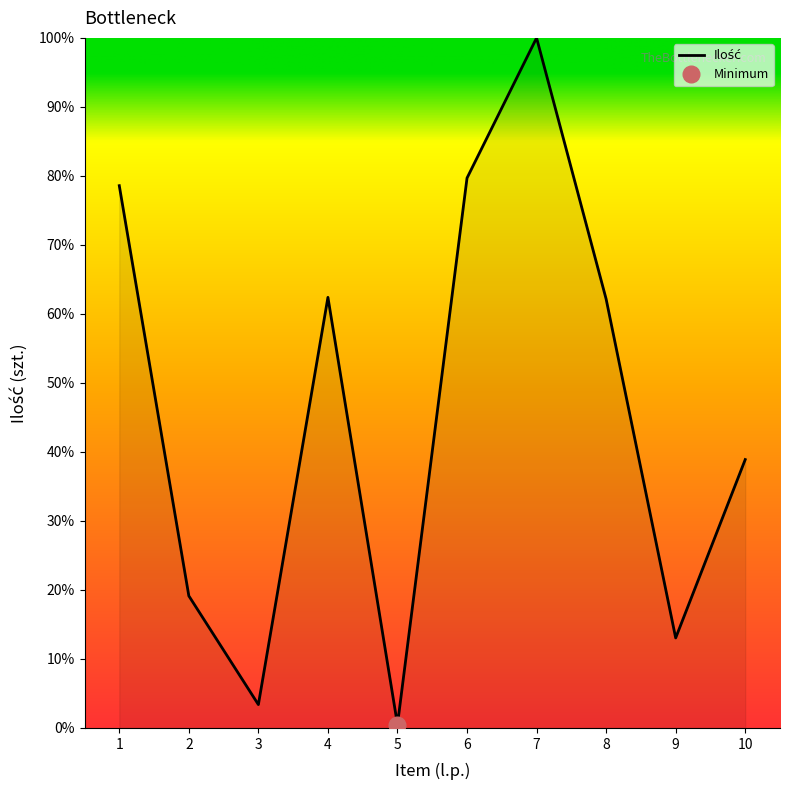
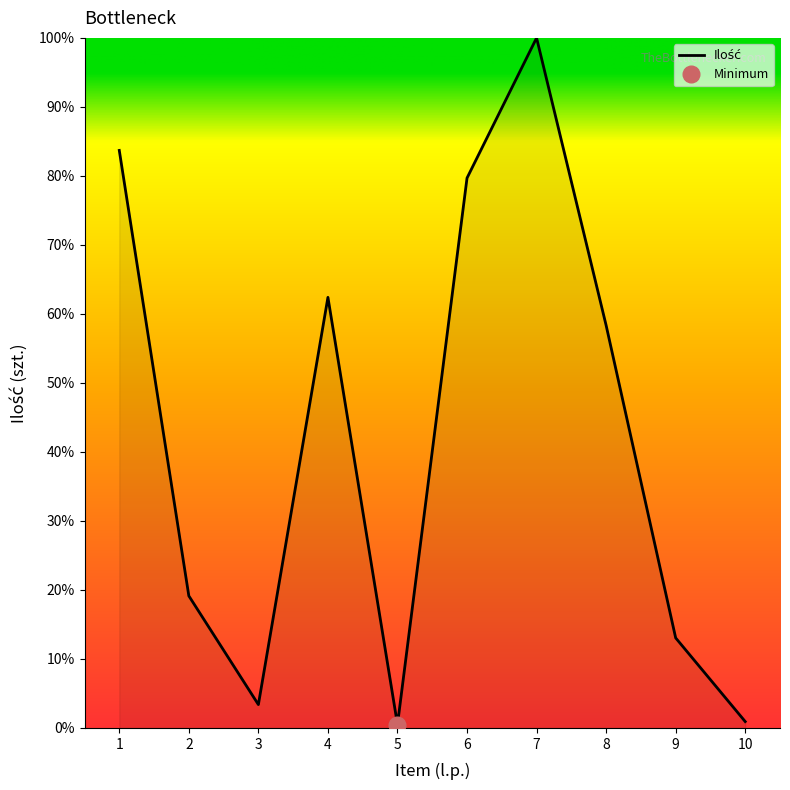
Ilość, 1: 79% -> 84%
Ilość, 8: 62% -> 58%
Ilość, 10: 39% -> 1%
